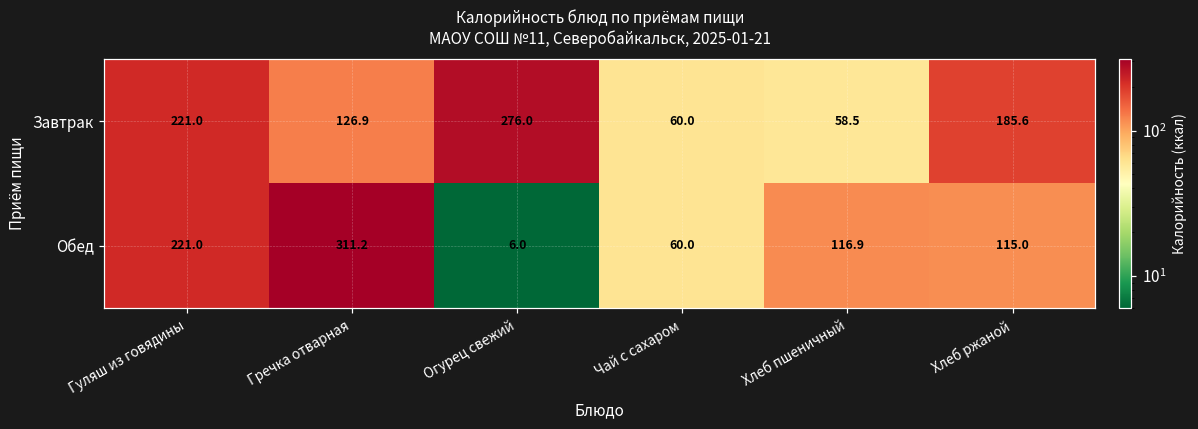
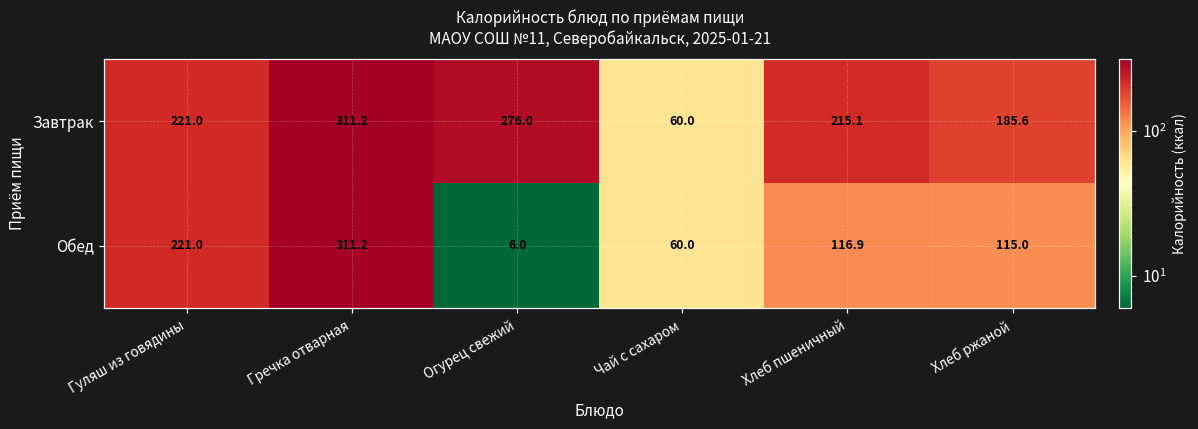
Завтрак, Гречка отварная: 126.9 -> 311.2
Завтрак, Хлеб пшеничный: 58.5 -> 215.1
